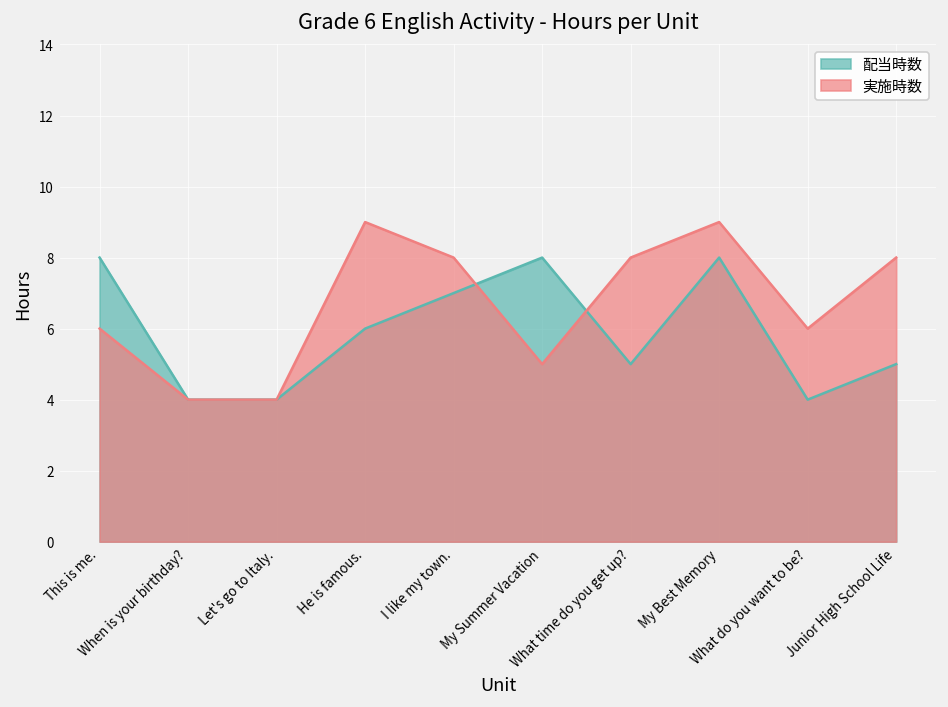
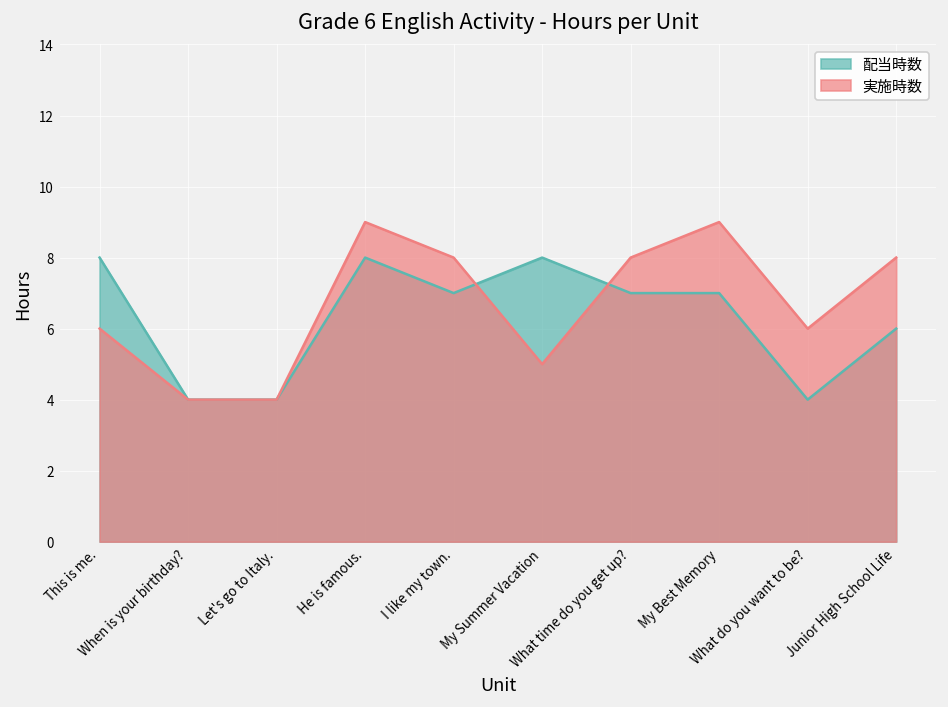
配当時数, He is famous.: 6 -> 8
配当時数, What time do you get up?: 5 -> 7
配当時数, My Best Memory: 8 -> 7
配当時数, Junior High School Life: 5 -> 6
